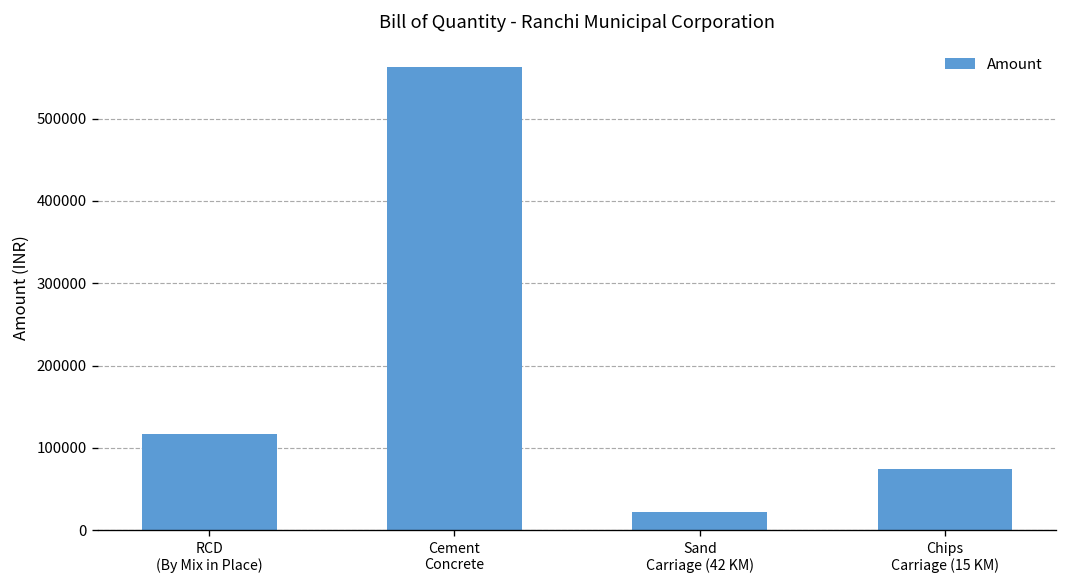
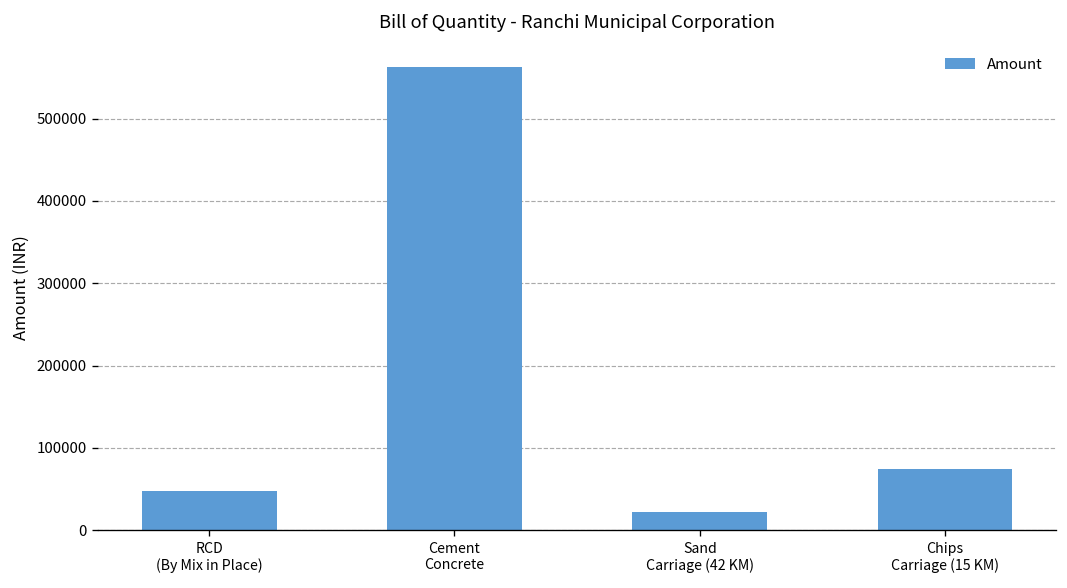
RCD (By Mix in Place): 120000 -> 50000
